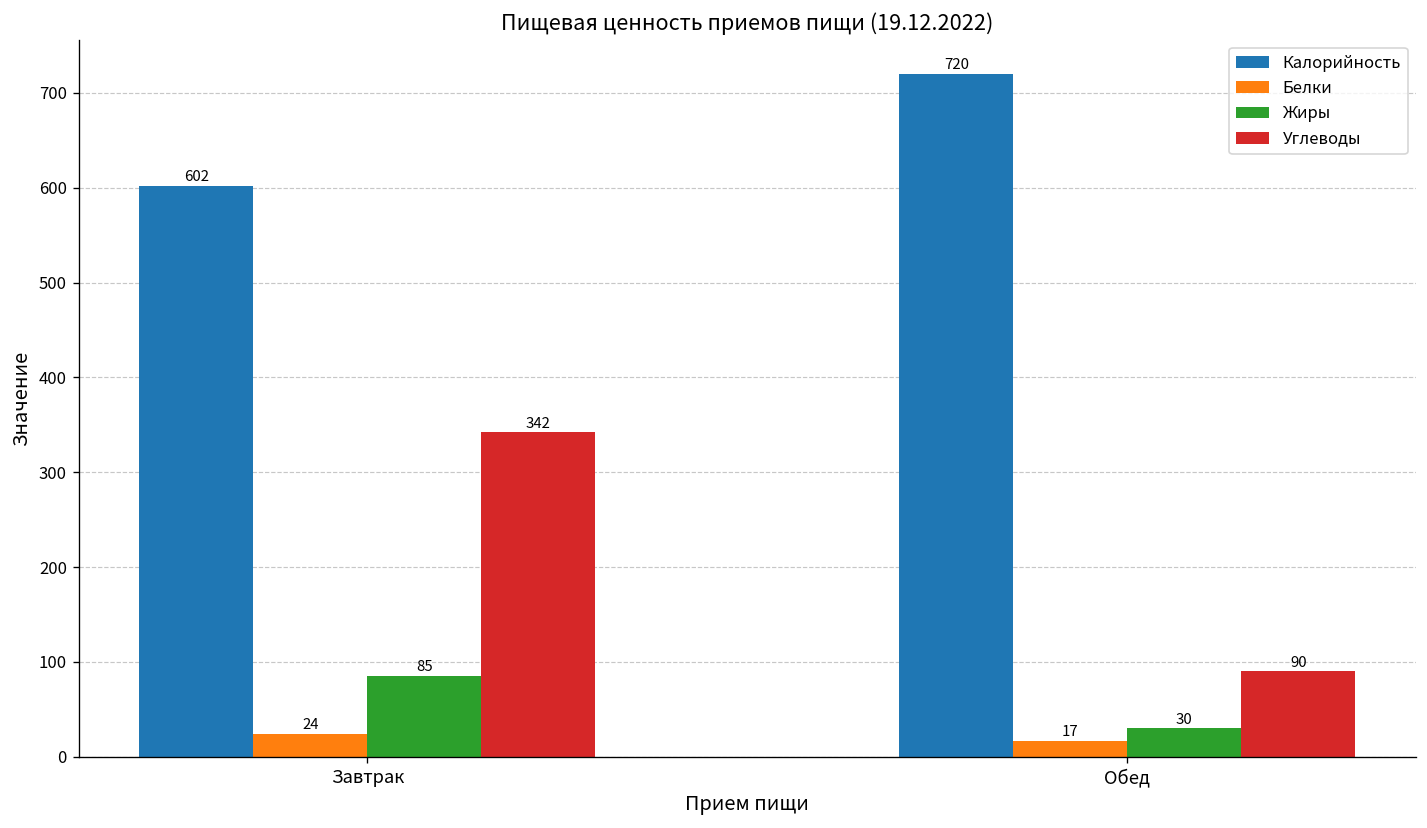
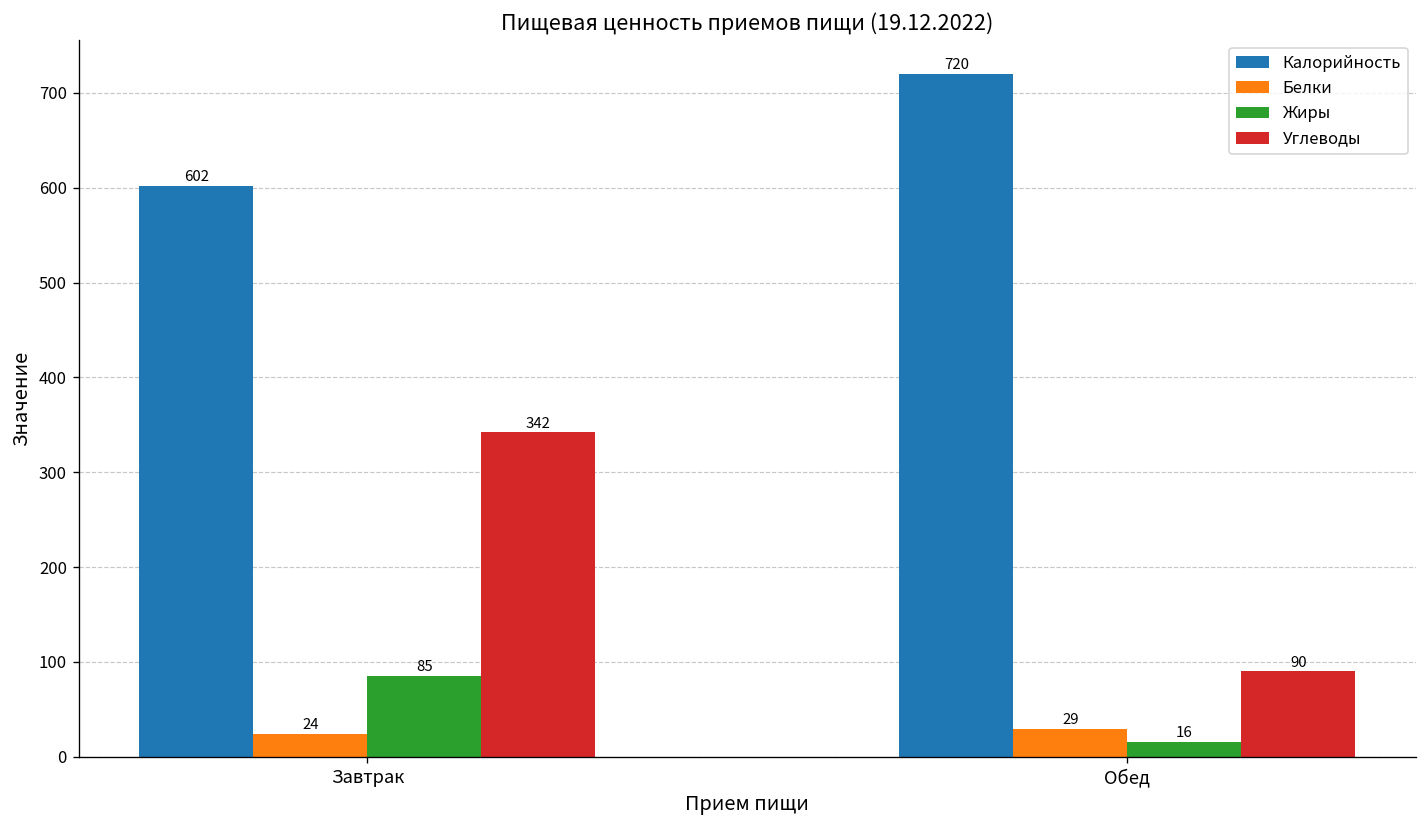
Белки, Обед: 17 -> 29
Жиры, Обед: 30 -> 16
